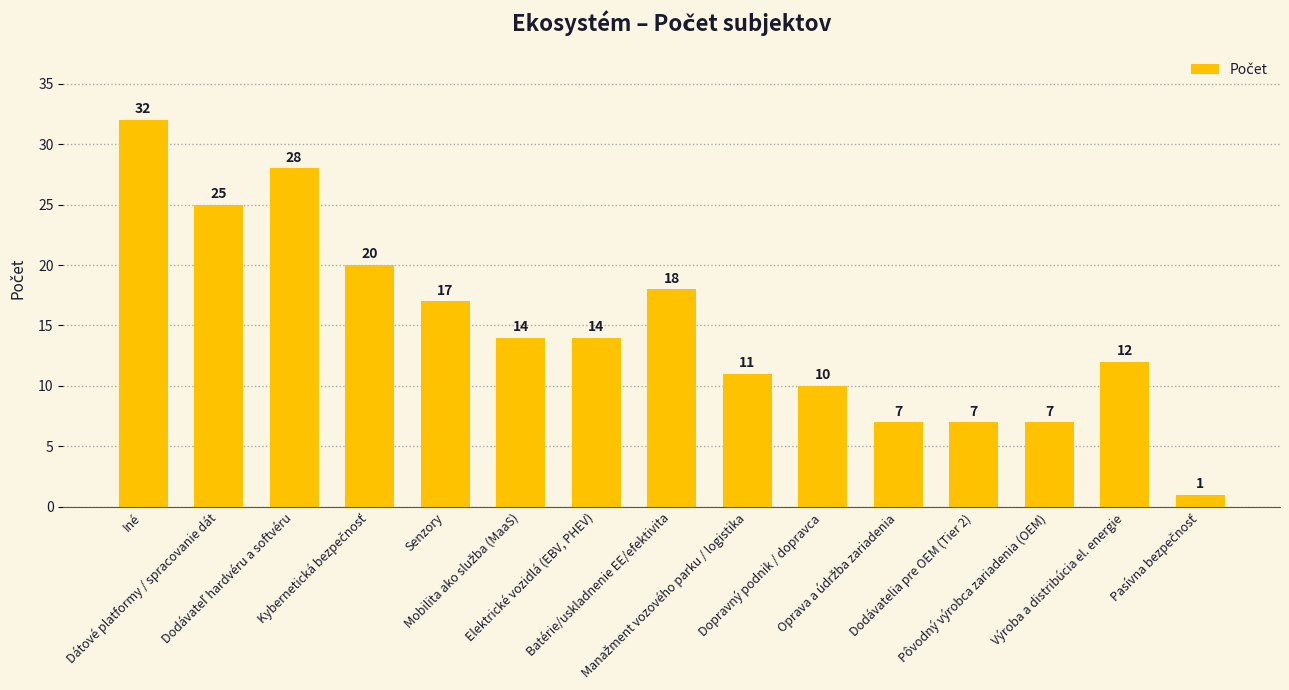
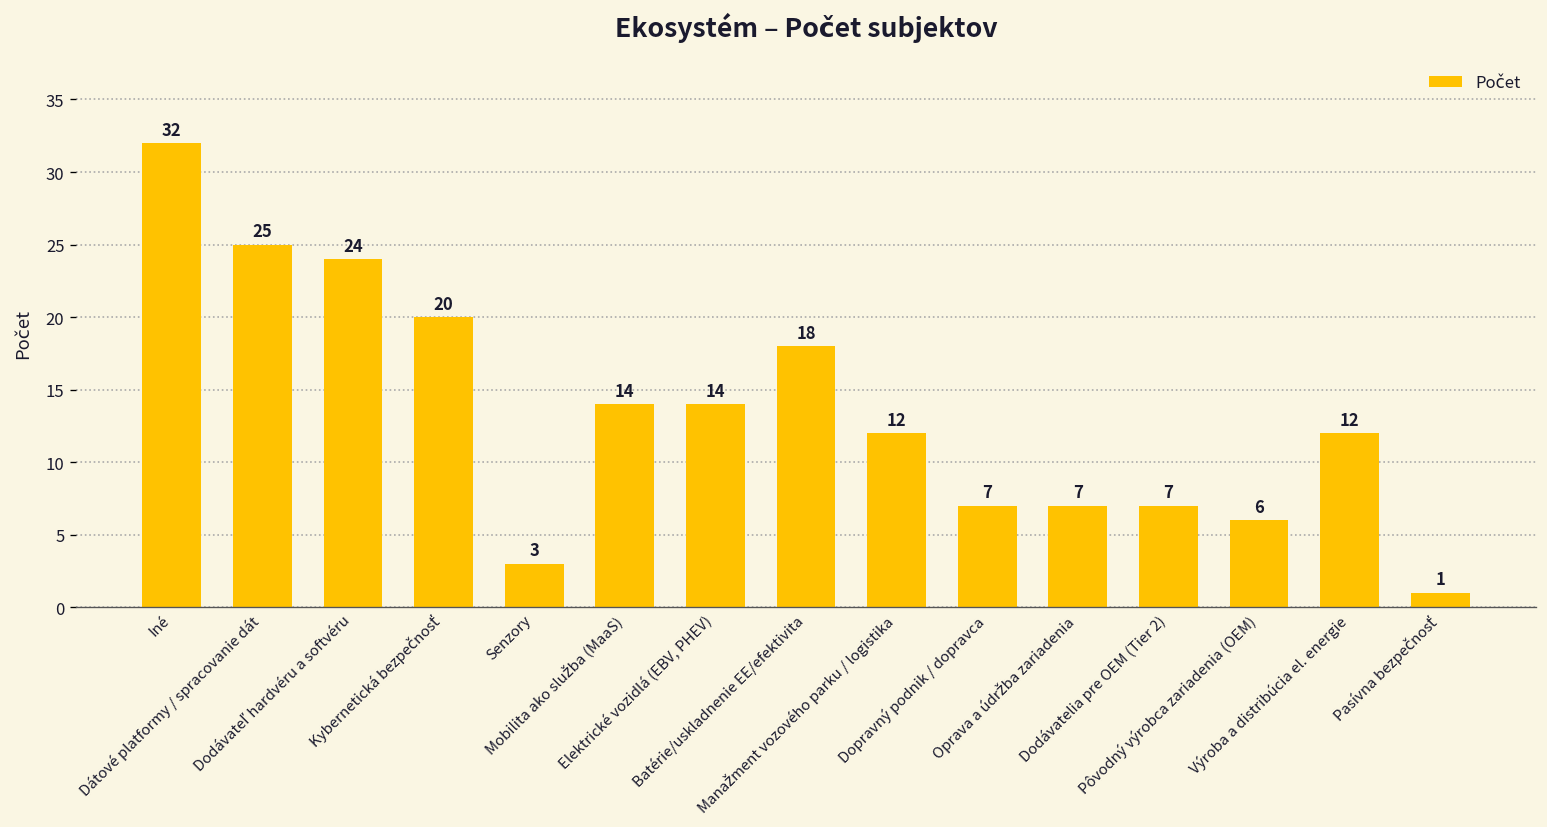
Dodávateľ hardvéru a softvéru: 28 -> 24
Senzory: 17 -> 3
Manažment vozového parku / logistika: 11 -> 12
Dopravný podnik / dopravca: 10 -> 7
Pôvodný výrobca zariadenia (OEM): 7 -> 6
